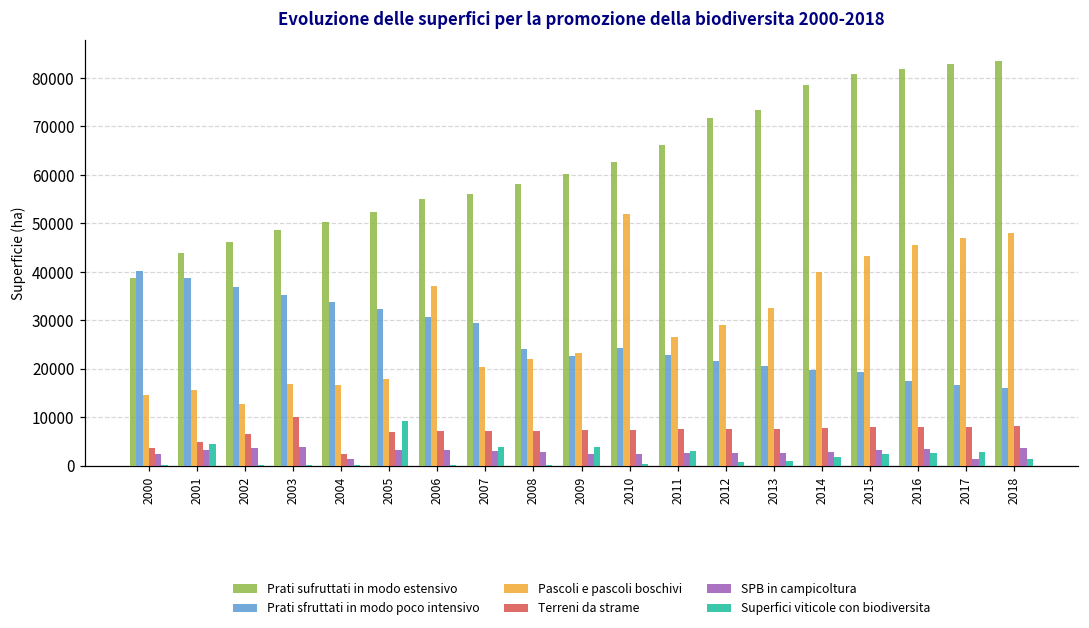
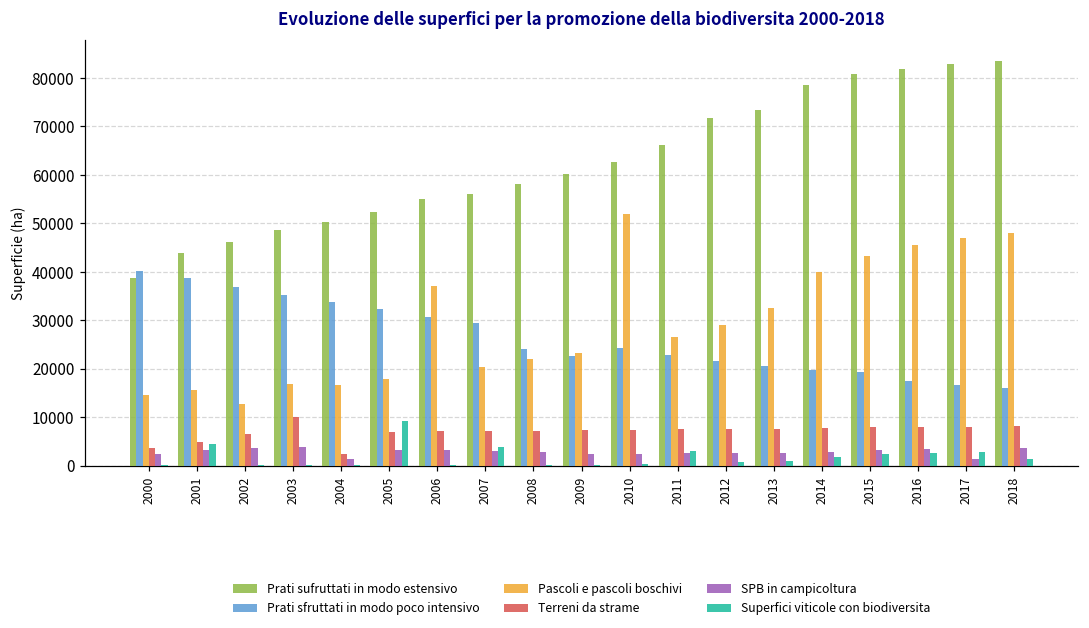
Superfici viticole con biodiversita, 2009: 4000 -> 0
